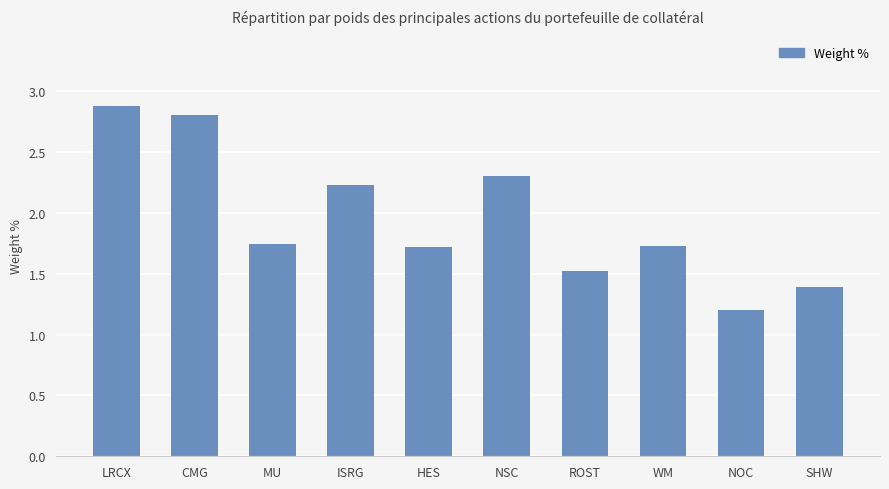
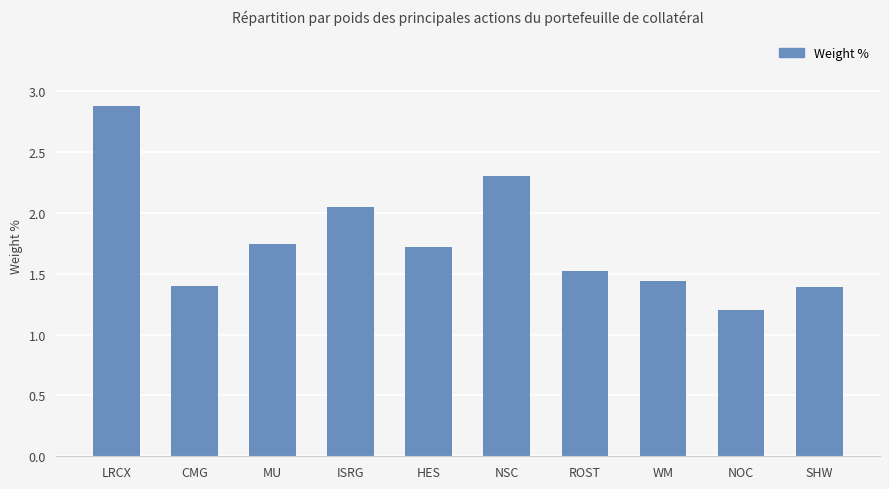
CMG: 2.8 -> 1.4
ISRG: 2.23 -> 2.05
WM: 1.73 -> 1.44
